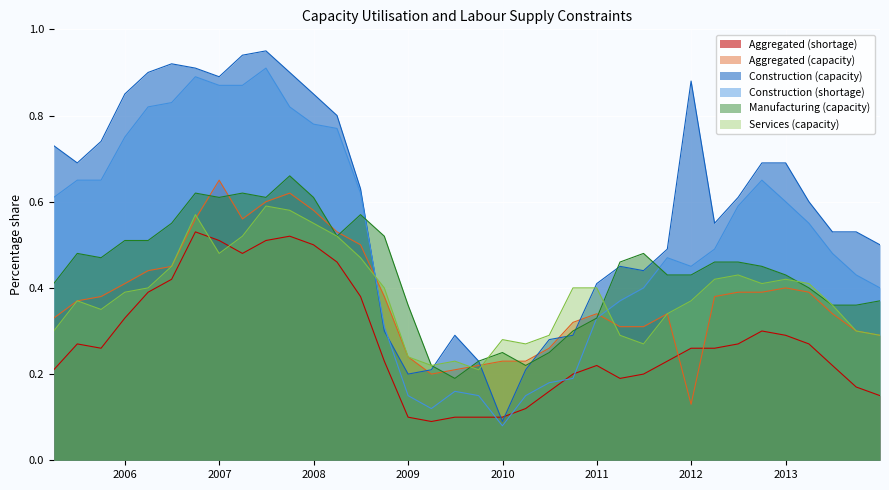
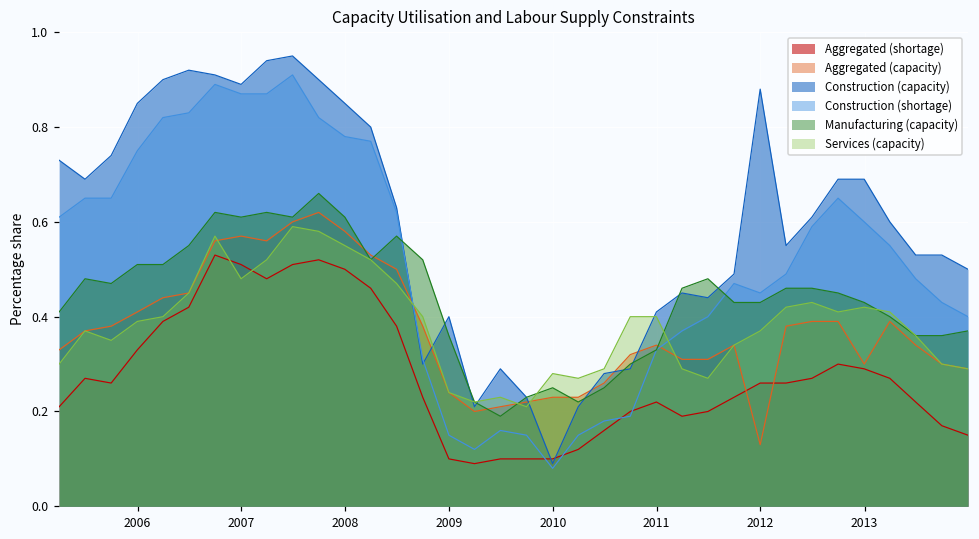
Aggregated (capacity), 2007: 0.65 -> 0.57
Construction (capacity), 2009: 0.2 -> 0.4
Aggregated (capacity), 2013: 0.4 -> 0.3
